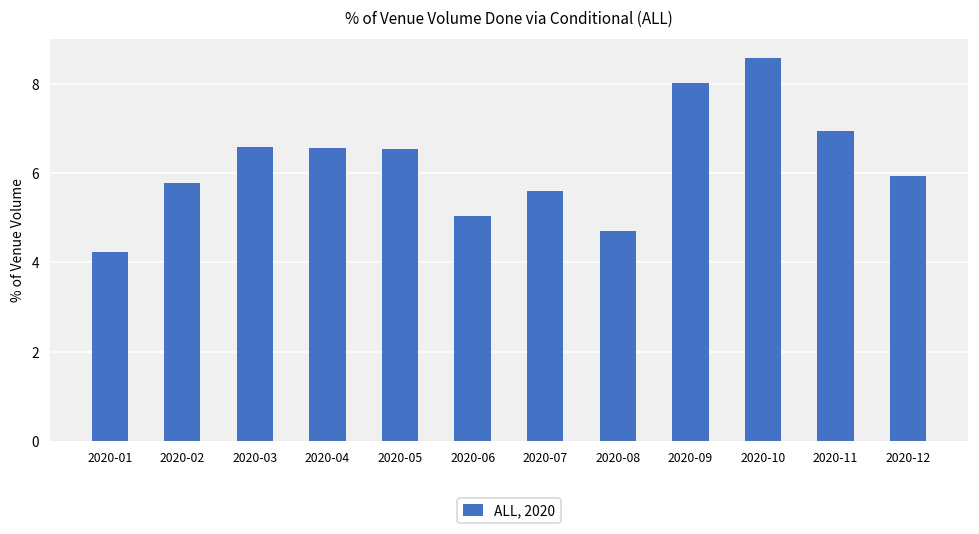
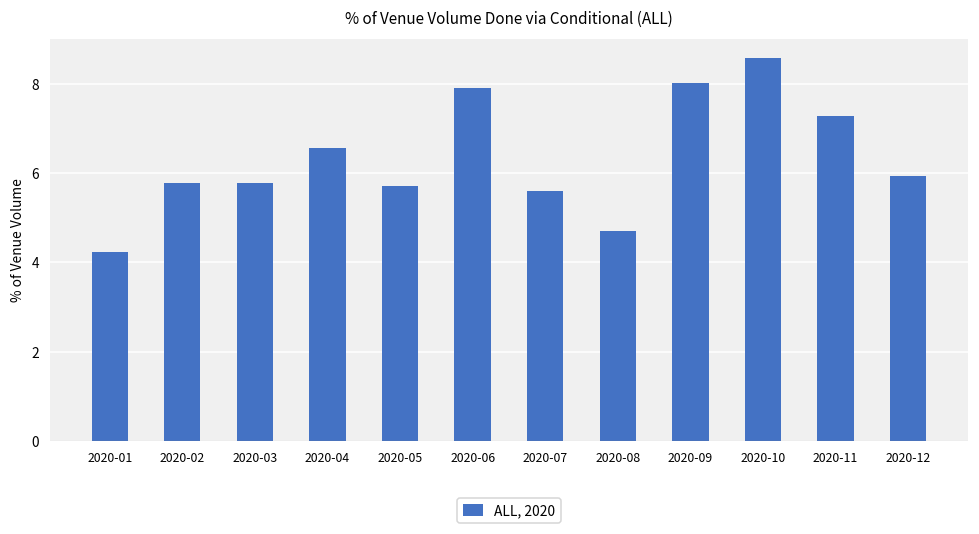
2020-03: 6.6 -> 5.8
2020-05: 6.5 -> 5.7
2020-06: 5.1 -> 7.9
2020-11: 7.0 -> 7.3
